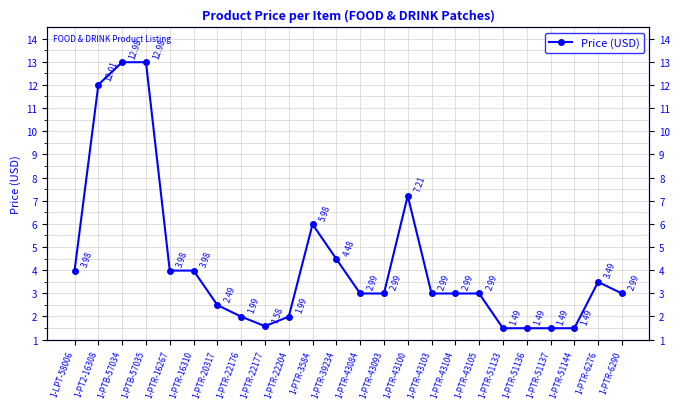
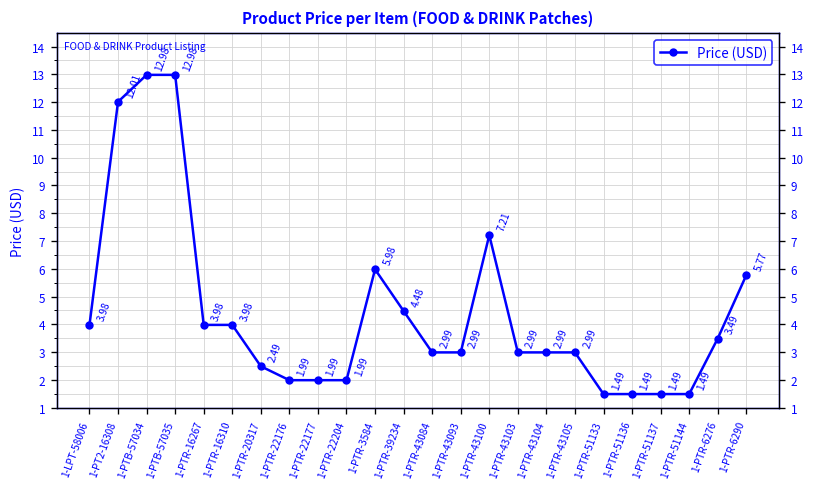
1-PTR-22177: 1.58 -> 1.99
1-PTR-6290: 2.99 -> 5.77
